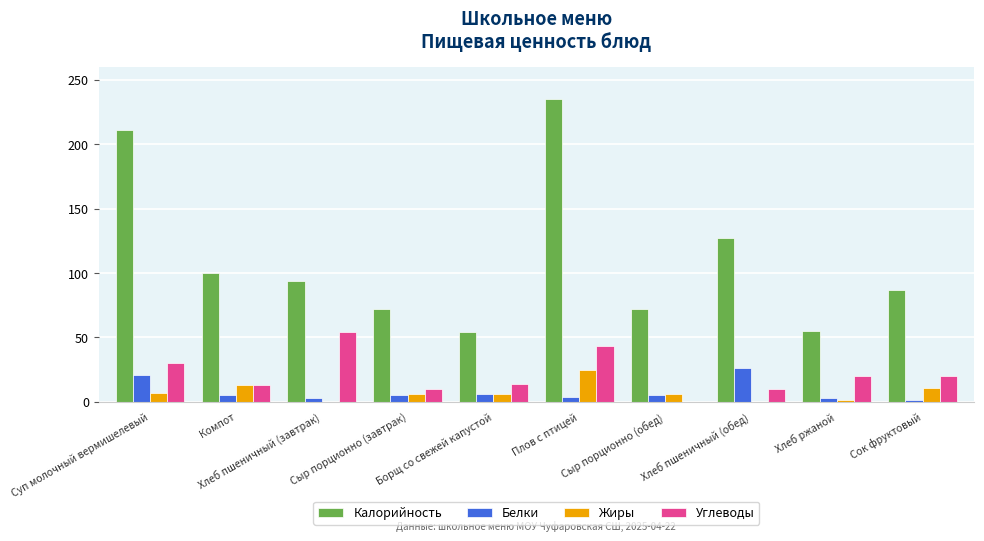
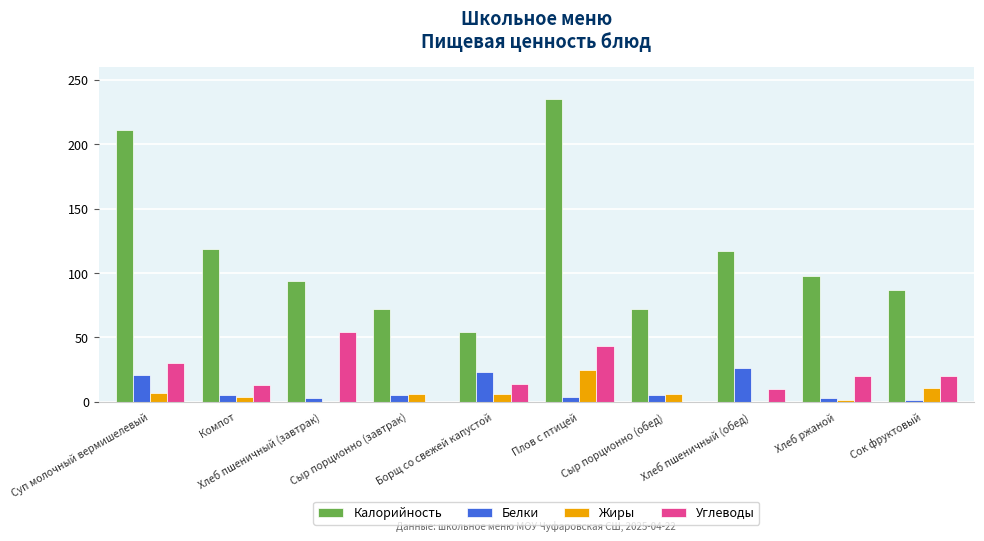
Калорийность, Компот: 100 -> 119
Жиры, Компот: 13 -> 4
Углеводы, Сыр порционно (завтрак): 10 -> 0
Белки, Борщ со свежей капустой: 6 -> 23
Калорийность, Хлеб пшеничный (обед): 127 -> 117
Калорийность, Хлеб ржаной: 55 -> 98
